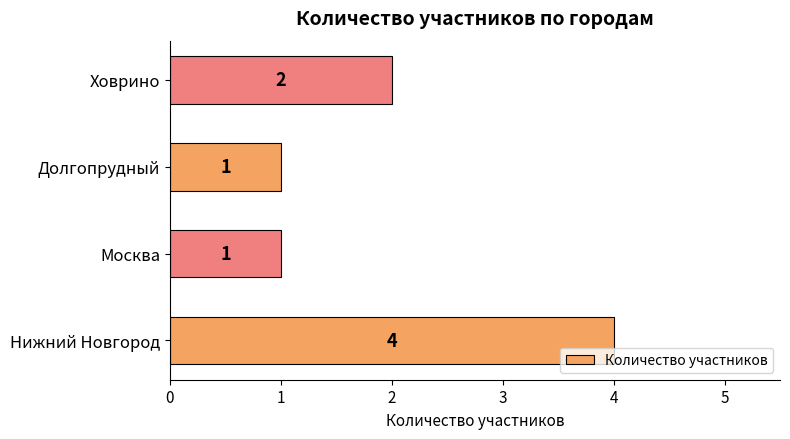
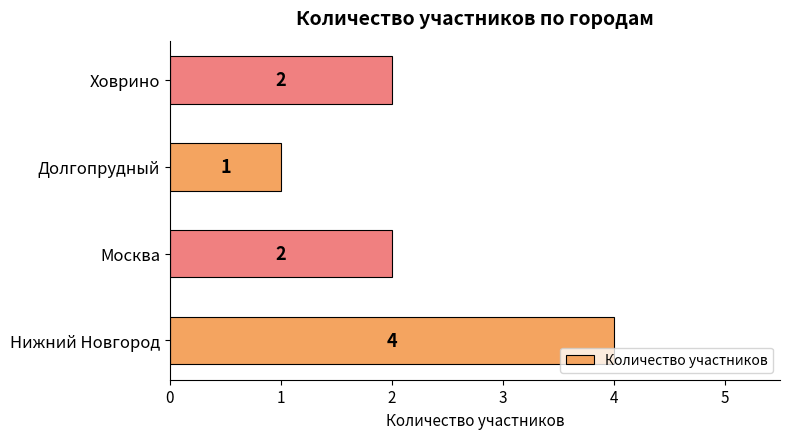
Москва: 1 -> 2
